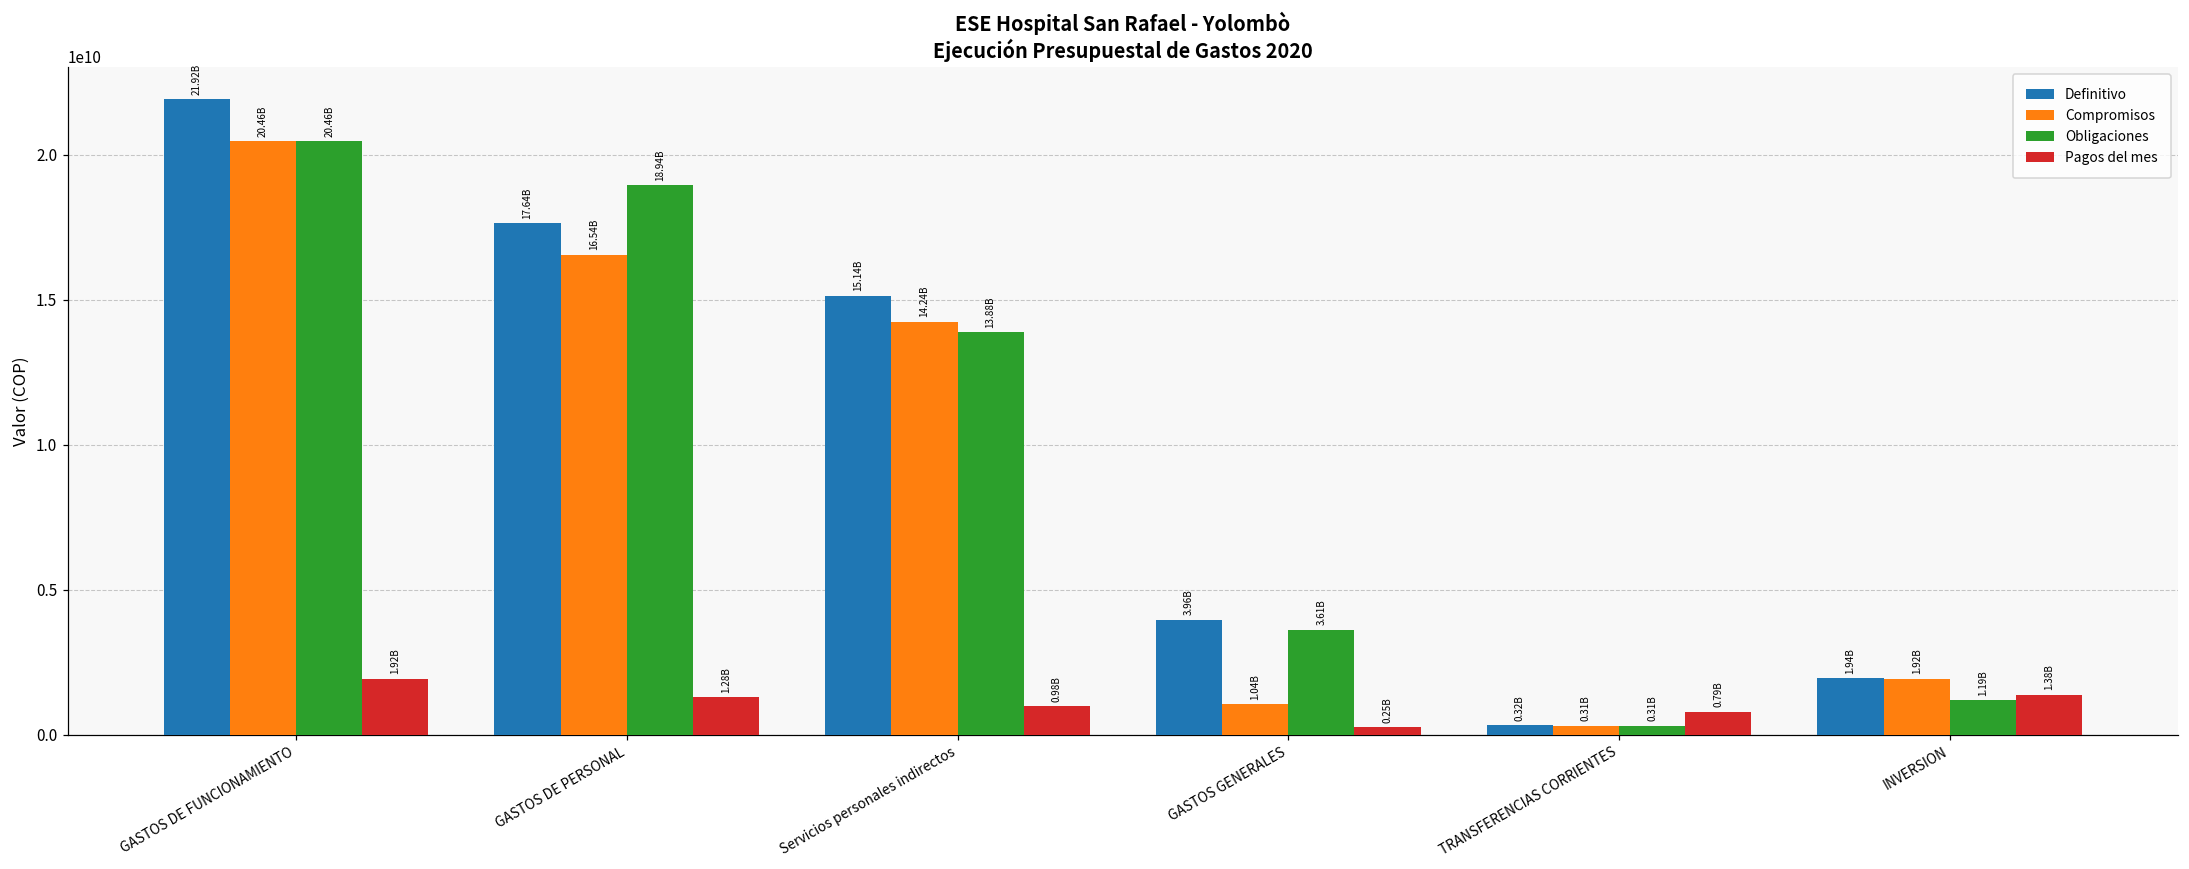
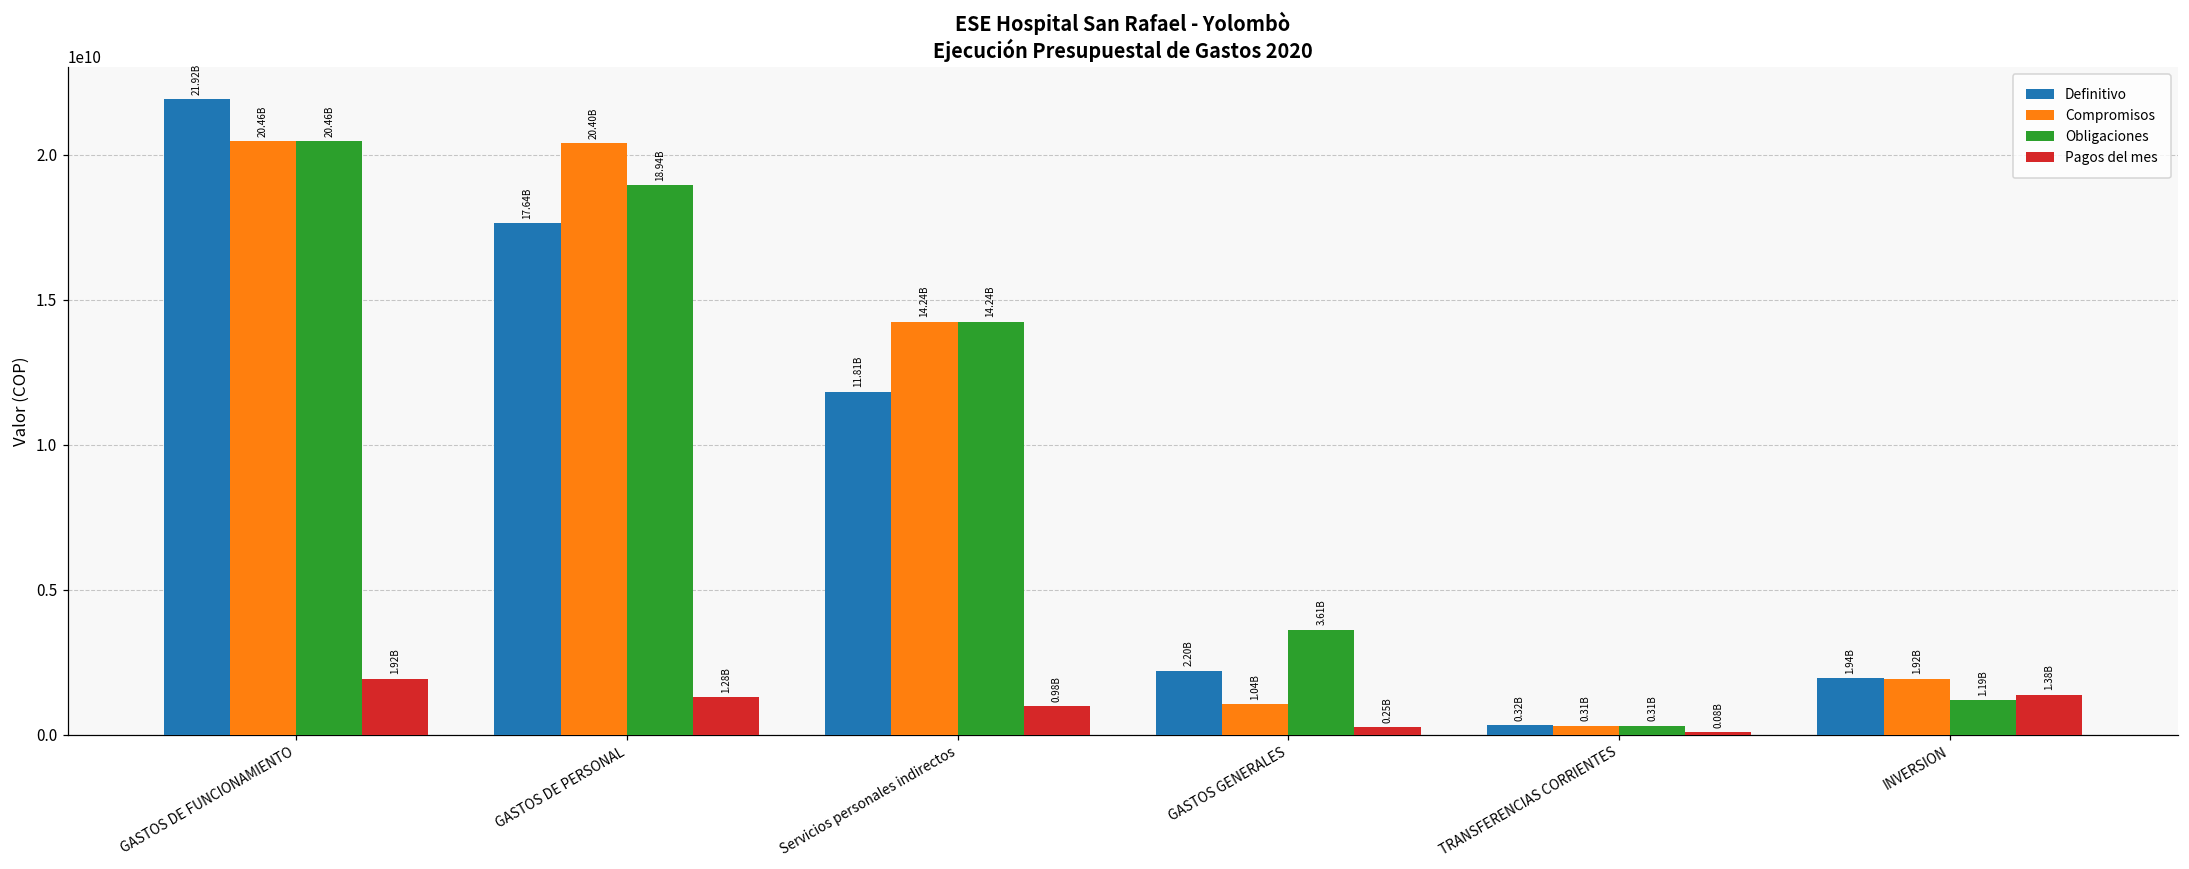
Compromisos, GASTOS DE PERSONAL: 16.54B -> 20.40B
Definitivo, Servicios personales indirectos: 15.14B -> 11.81B
Obligaciones, Servicios personales indirectos: 13.88B -> 14.24B
Definitivo, GASTOS GENERALES: 3.96B -> 2.20B
Pagos del mes, TRANSFERENCIAS CORRIENTES: 0.79B -> 0.08B
